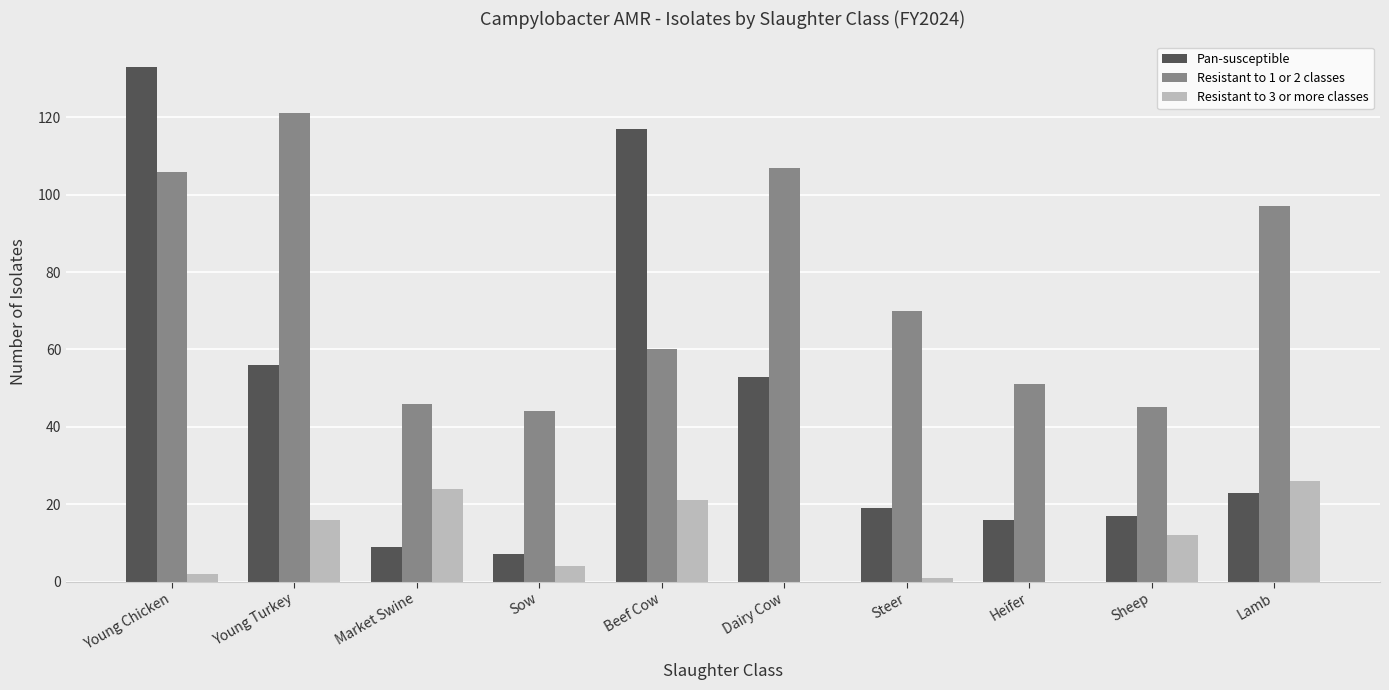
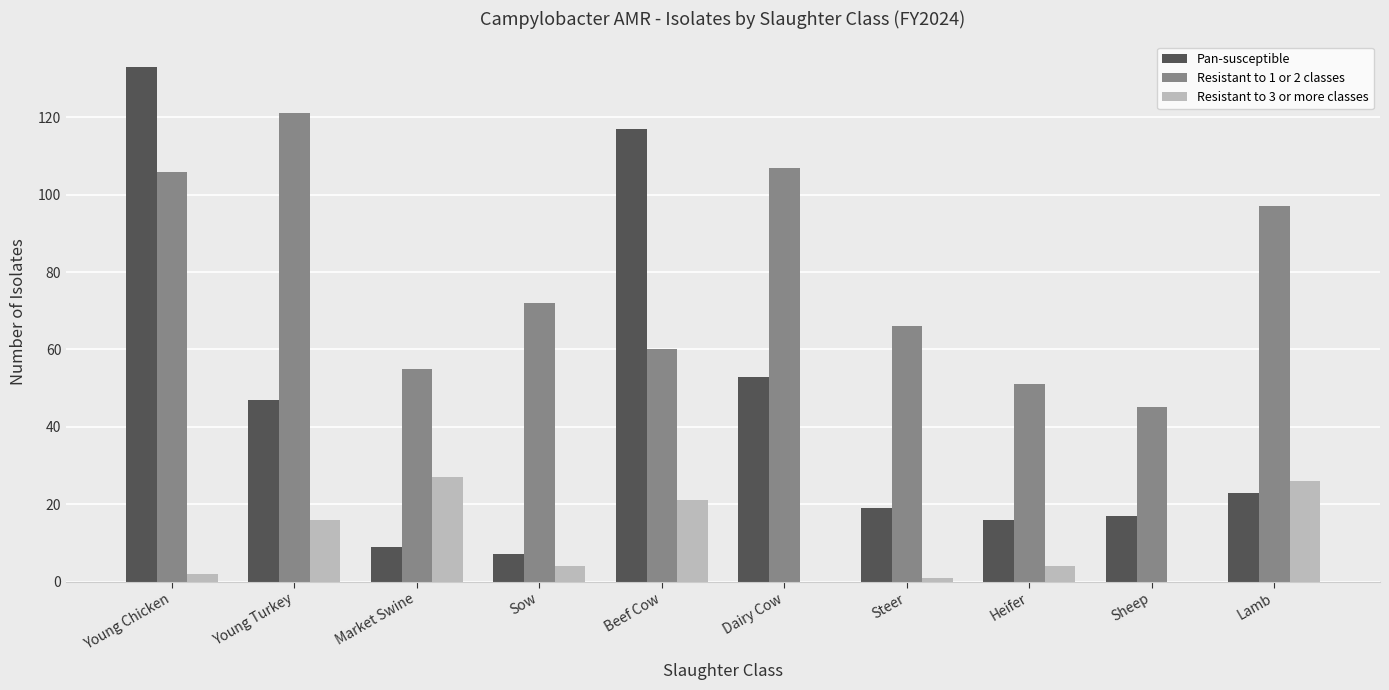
Pan-susceptible, Young Turkey: 56 -> 47
Resistant to 1 or 2 classes, Market Swine: 46 -> 55
Resistant to 3 or more classes, Market Swine: 24 -> 27
Resistant to 1 or 2 classes, Sow: 44 -> 72
Resistant to 1 or 2 classes, Steer: 70 -> 66
Resistant to 3 or more classes, Heifer: 0 -> 4
Resistant to 3 or more classes, Sheep: 12 -> 0
